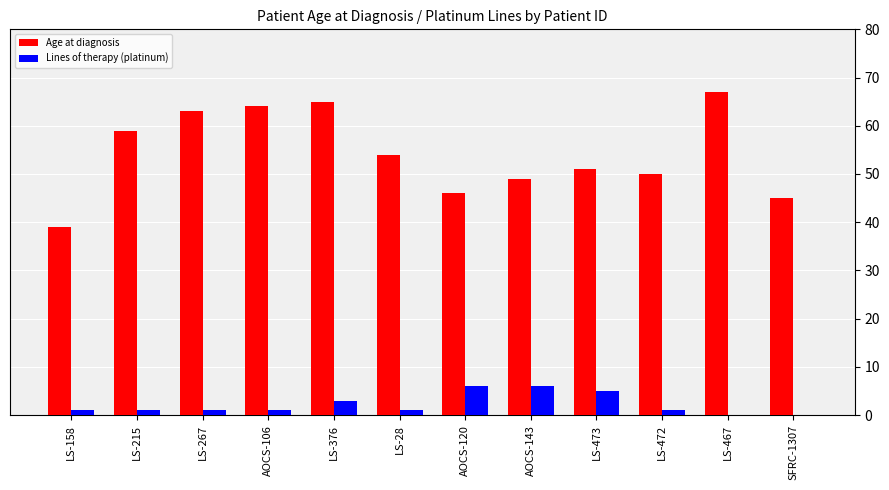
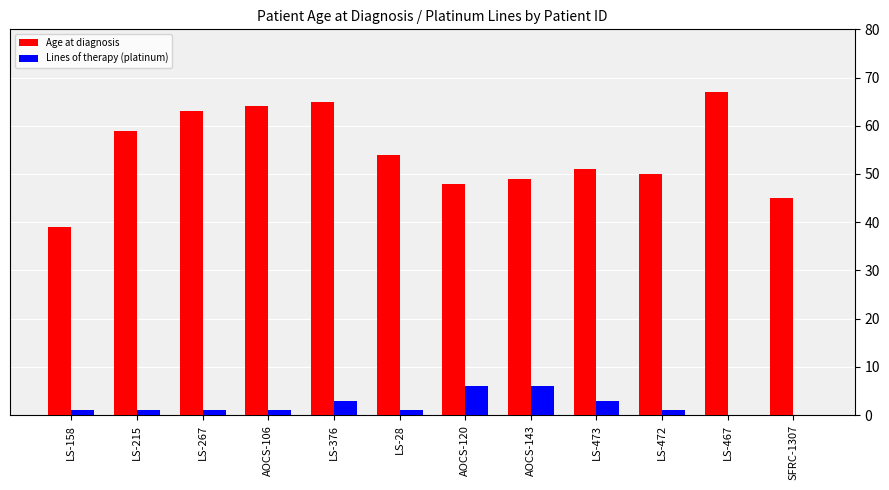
Age at diagnosis, AOCS-120: 46 -> 48
Lines of therapy (platinum), LS-473: 5 -> 3
